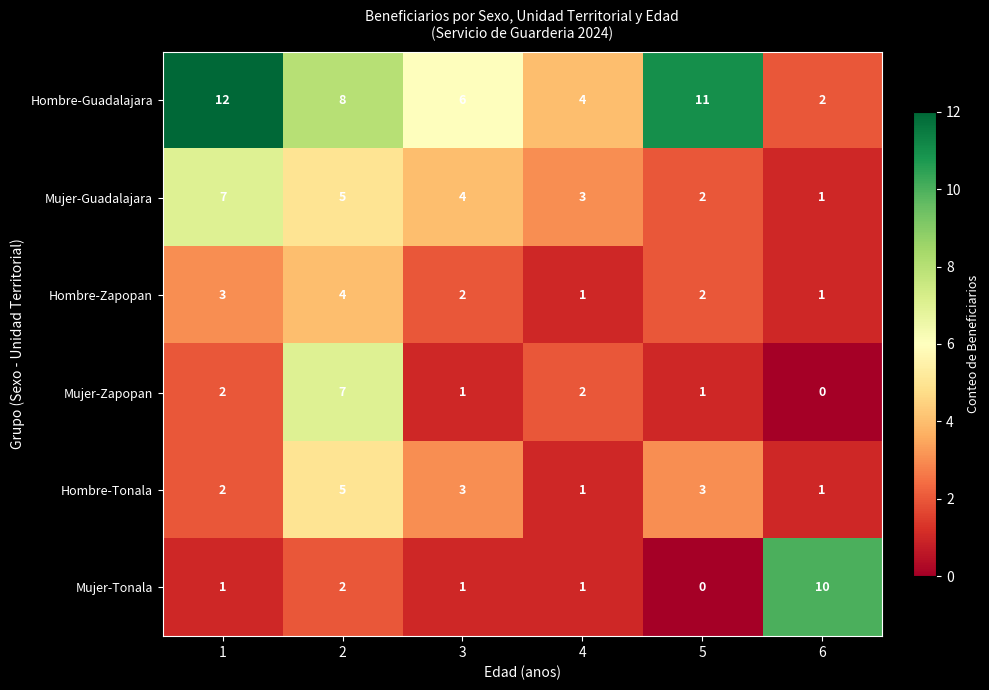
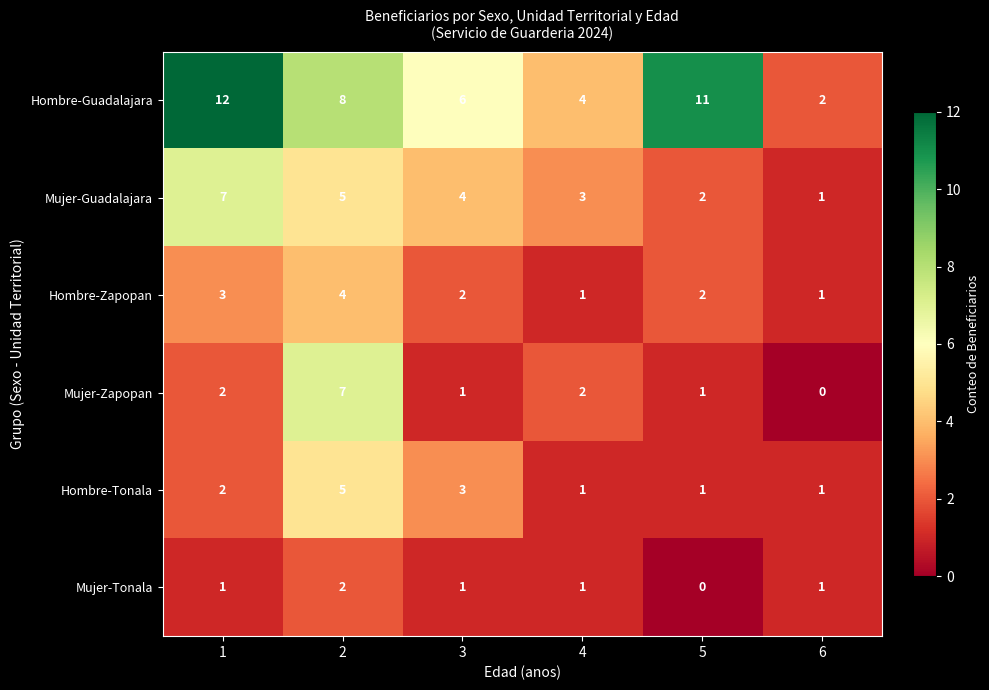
Hombre-Tonala, 5: 3 -> 1
Mujer-Tonala, 6: 10 -> 1
